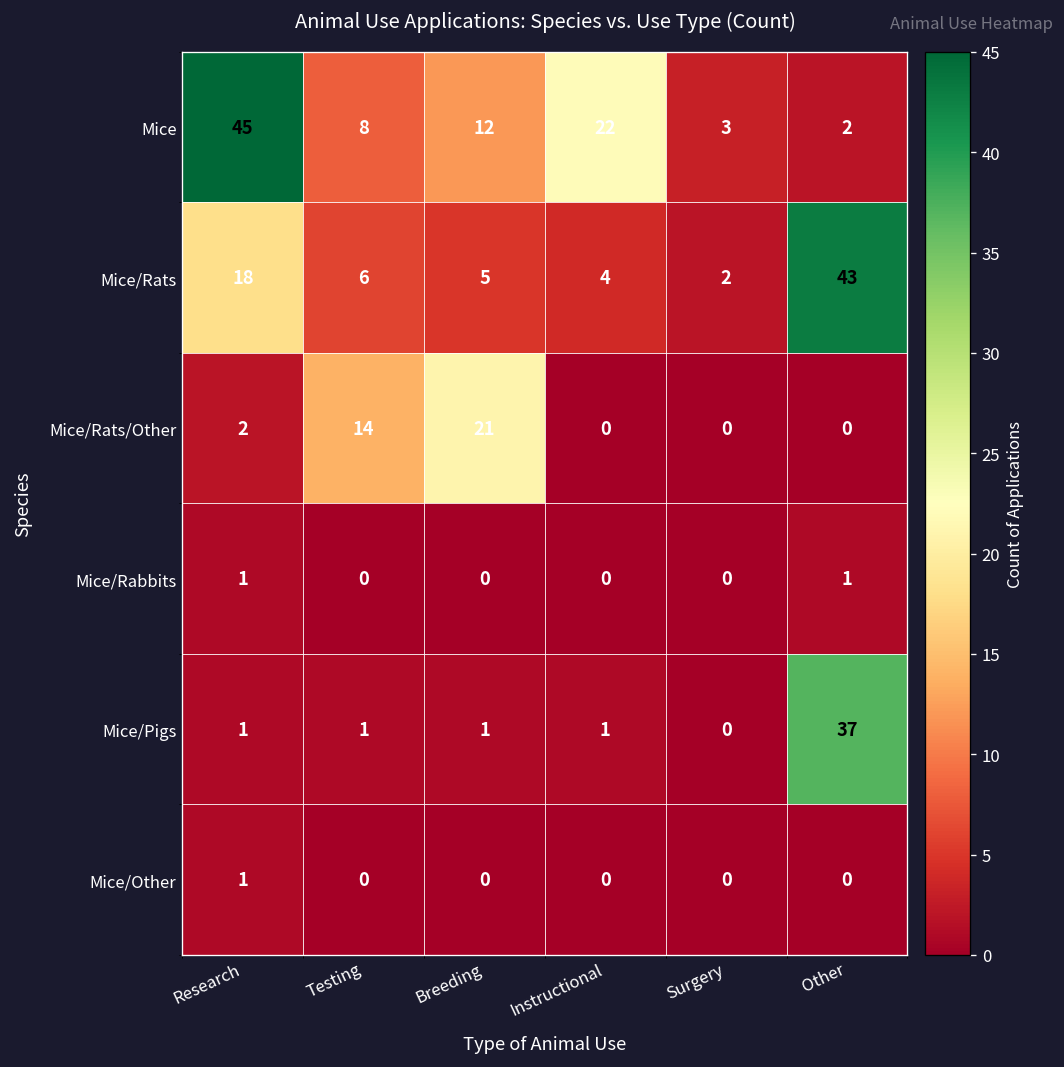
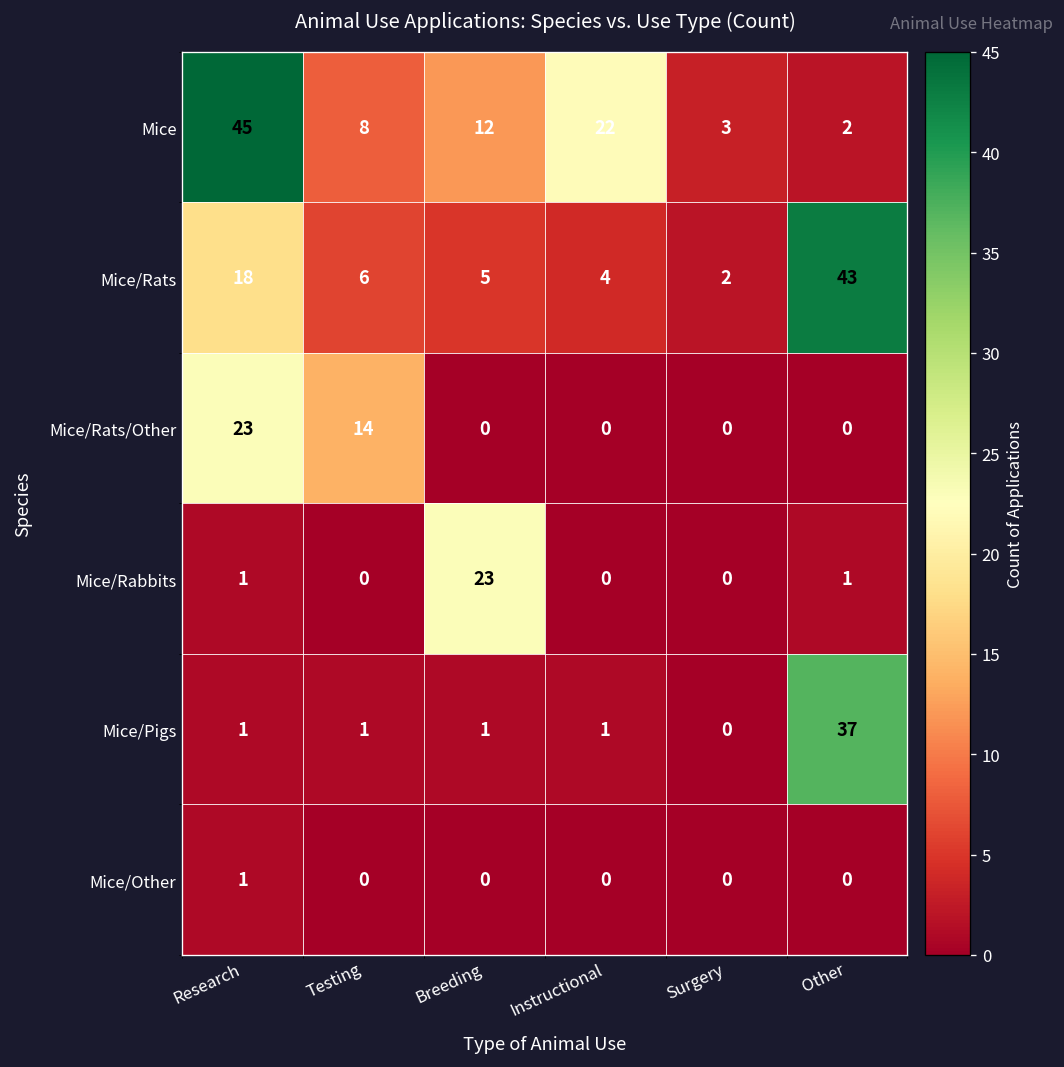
Mice/Rats/Other, Research: 2 -> 23
Mice/Rats/Other, Breeding: 21 -> 0
Mice/Rabbits, Breeding: 0 -> 23
